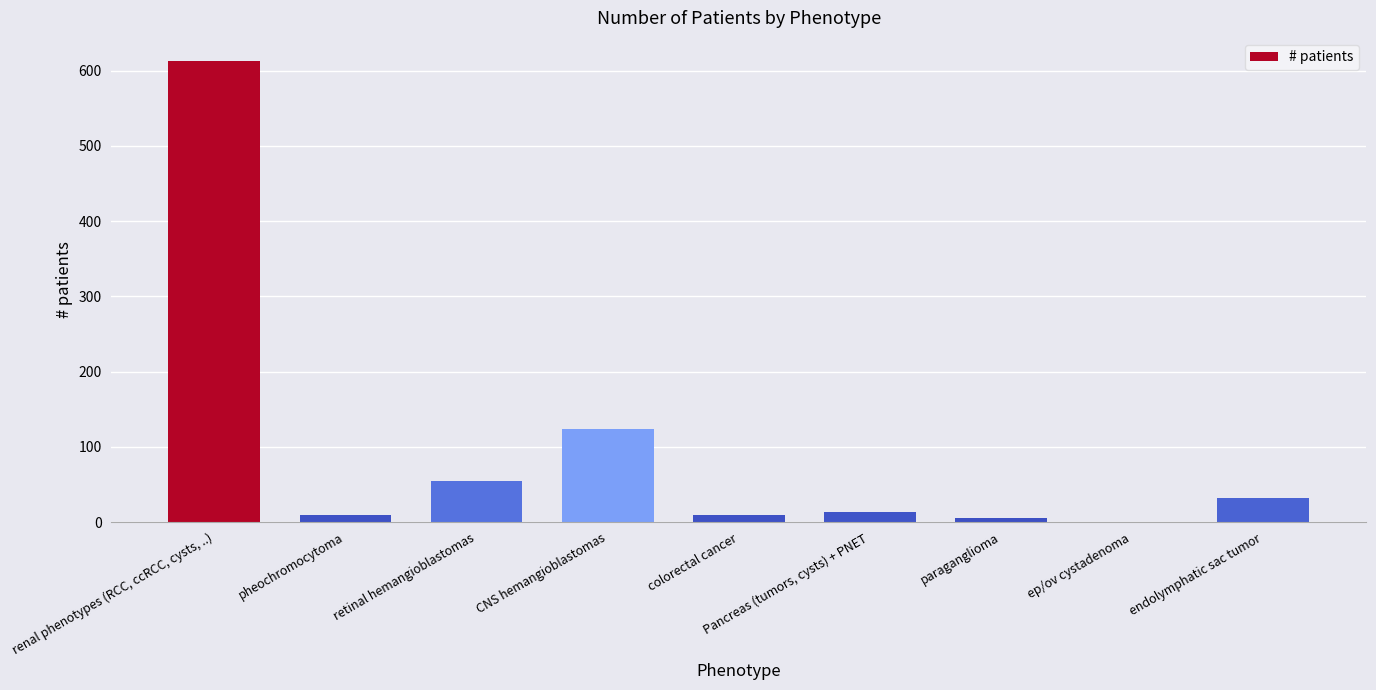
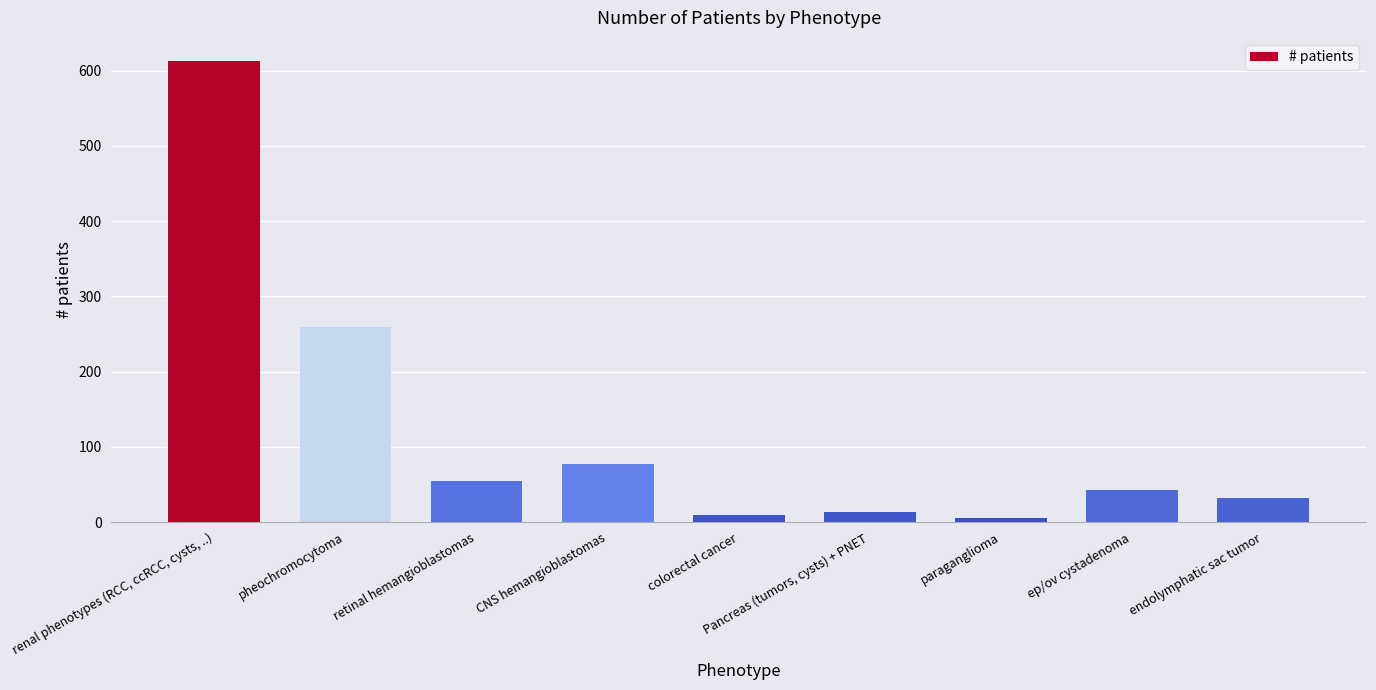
pheochromocytoma: 10 -> 260
CNS hemangioblastomas: 120 -> 80
ep/ov cystadenoma: 0 -> 40
